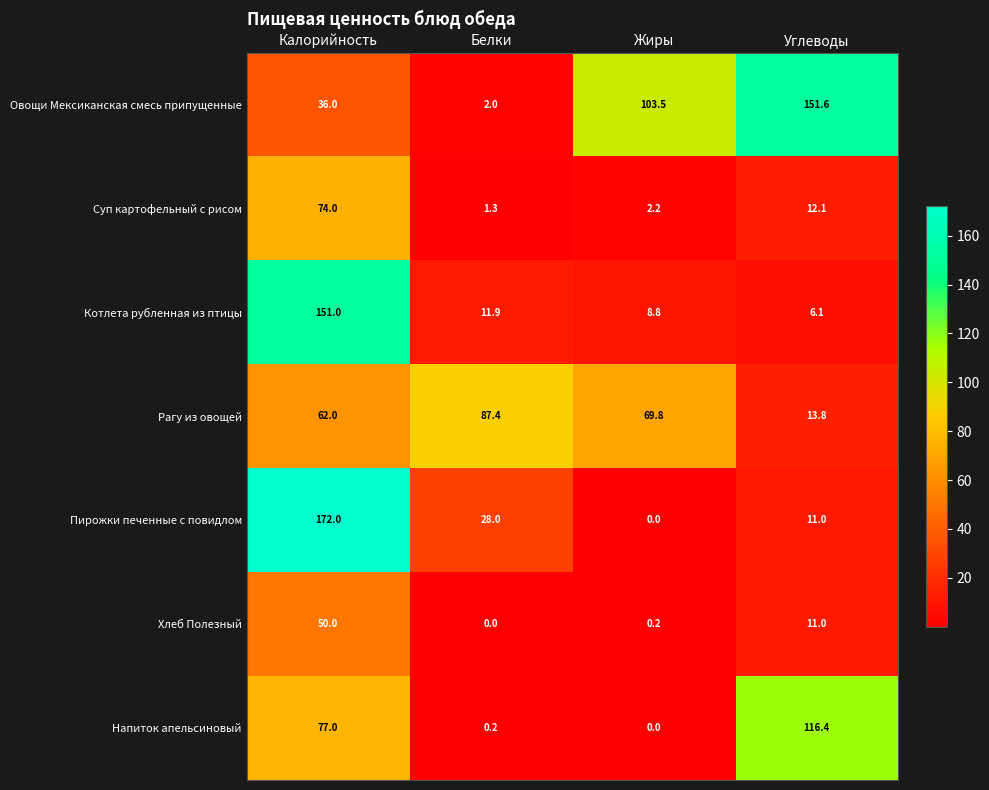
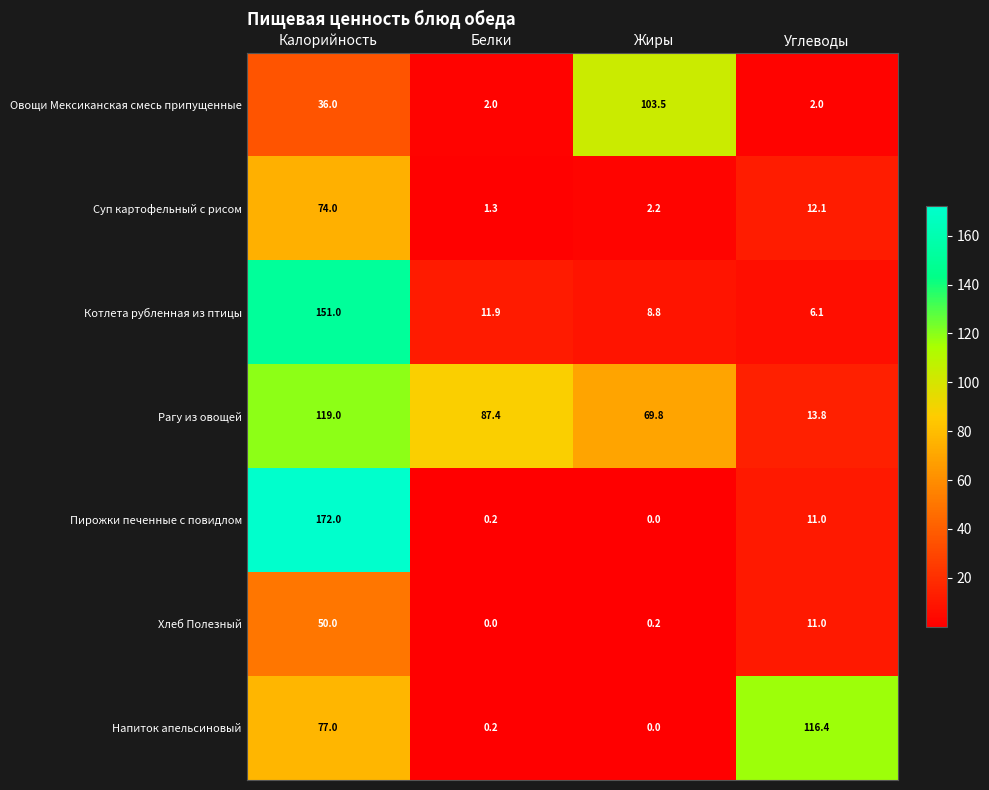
Овощи Мексиканская смесь припущенные, Углеводы: 151.6 -> 2.0
Рагу из овощей, Калорийность: 62.0 -> 119.0
Пирожки печенные с повидлом, Белки: 28.0 -> 0.2
